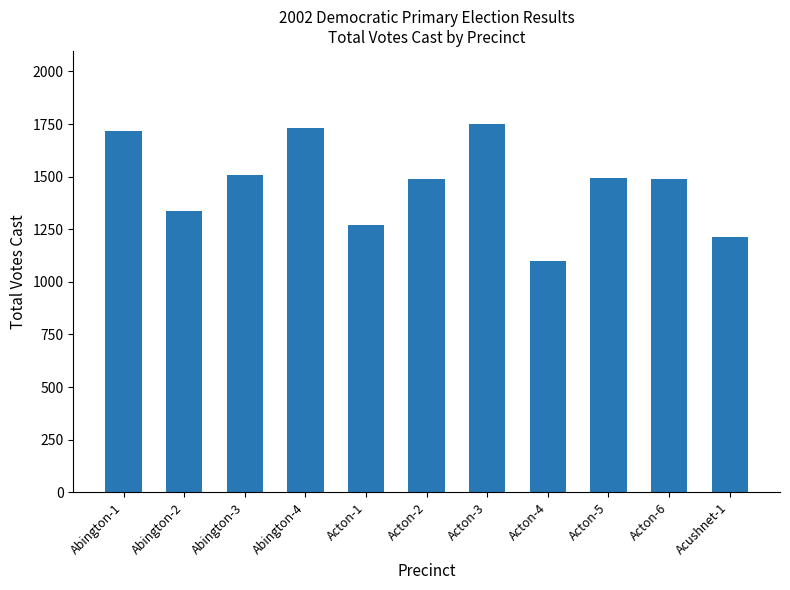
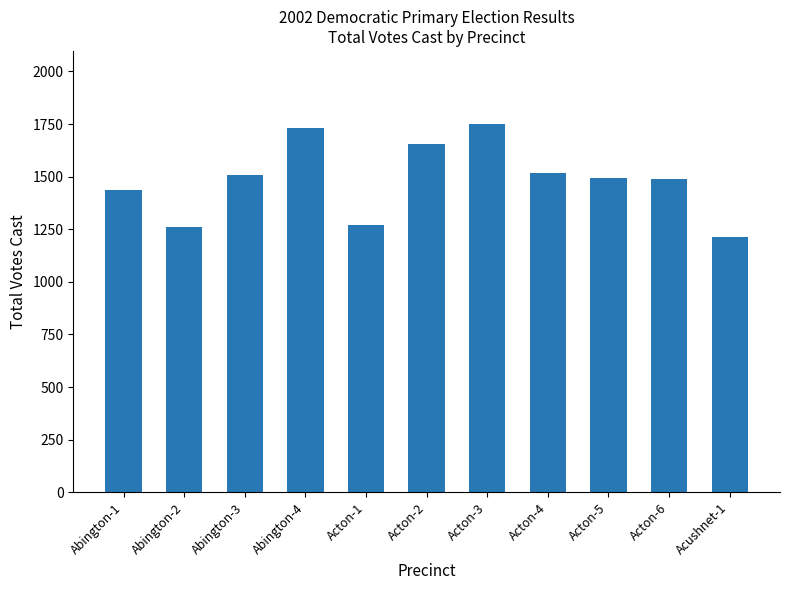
Abington-1: 1720 -> 1440
Abington-2: 1340 -> 1260
Acton-2: 1490 -> 1660
Acton-4: 1100 -> 1520
